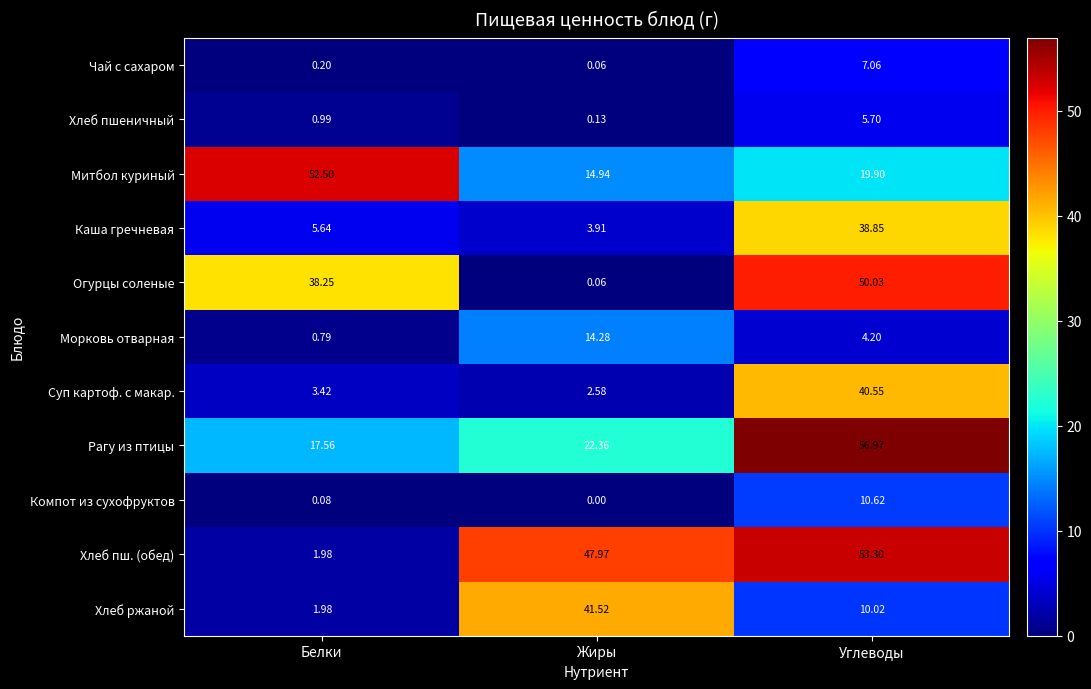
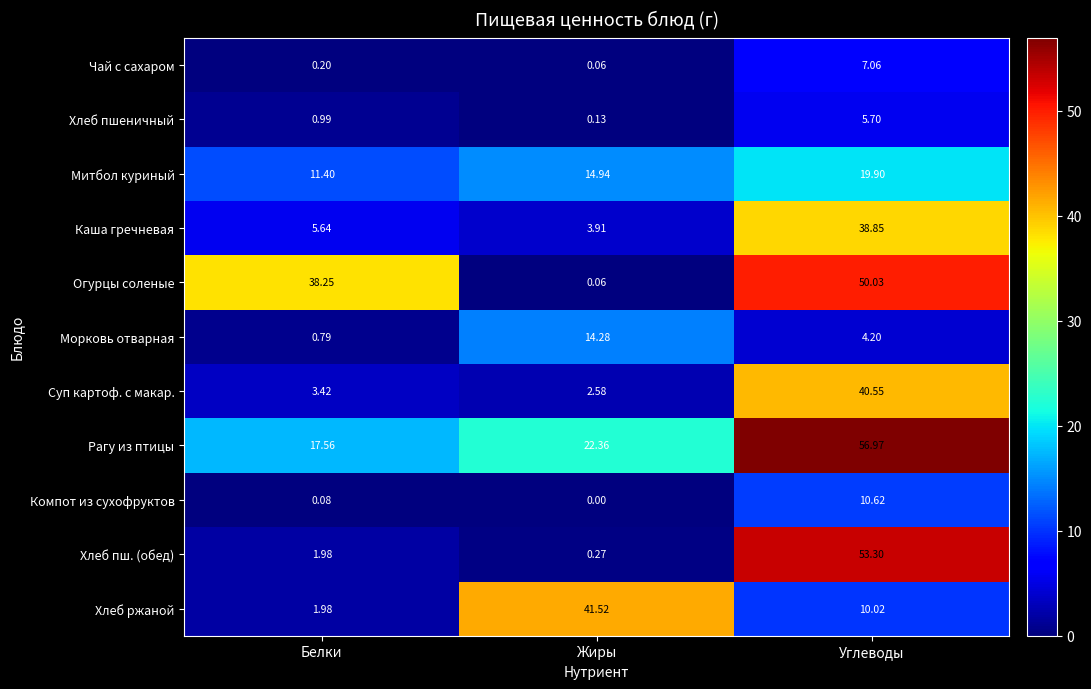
Митбол куриный, Белки: 52.50 -> 11.40
Хлеб пш. (обед), Жиры: 47.97 -> 0.27
